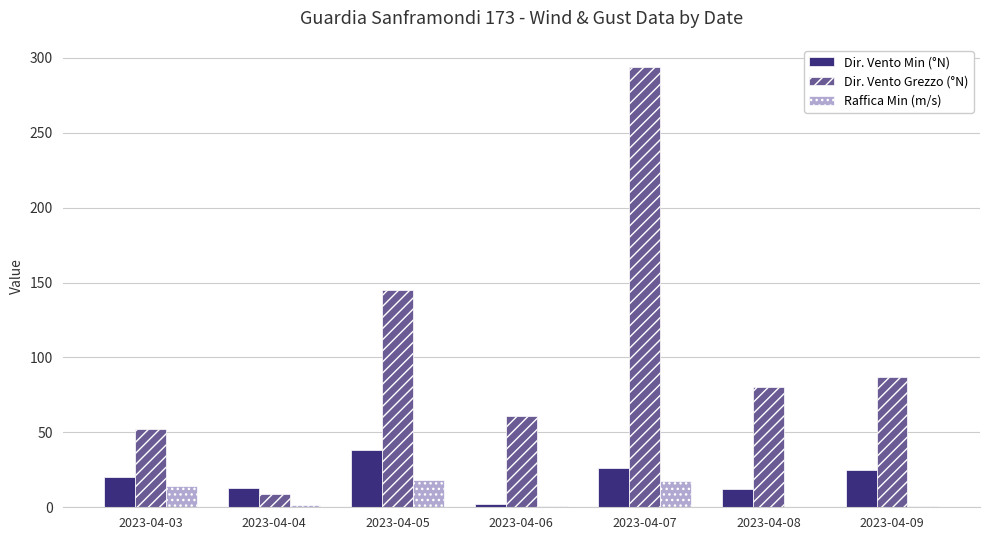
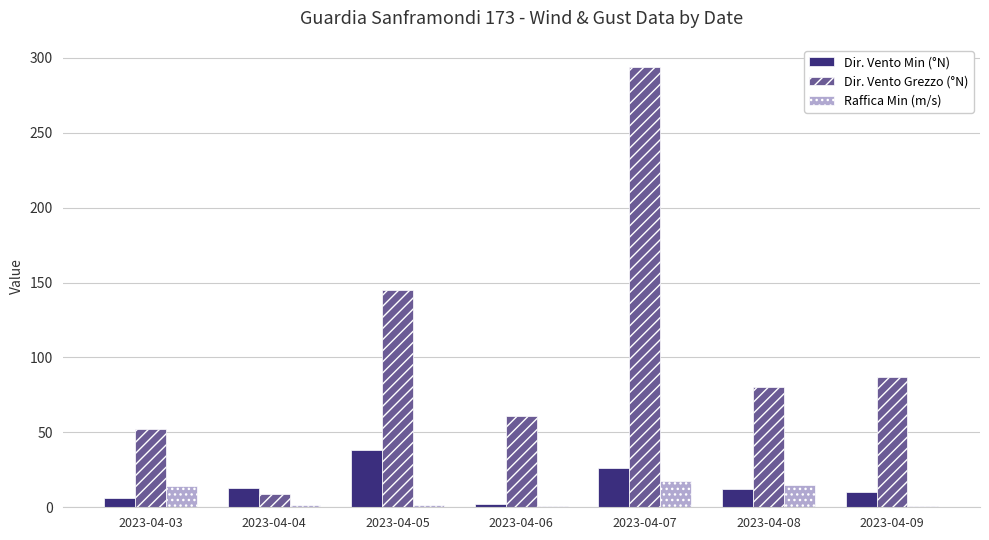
Dir. Vento Min (°N), 2023-04-03: 20 -> 6
Raffica Min (m/s), 2023-04-05: 18 -> 1
Raffica Min (m/s), 2023-04-08: 1 -> 15
Dir. Vento Min (°N), 2023-04-09: 25 -> 10
